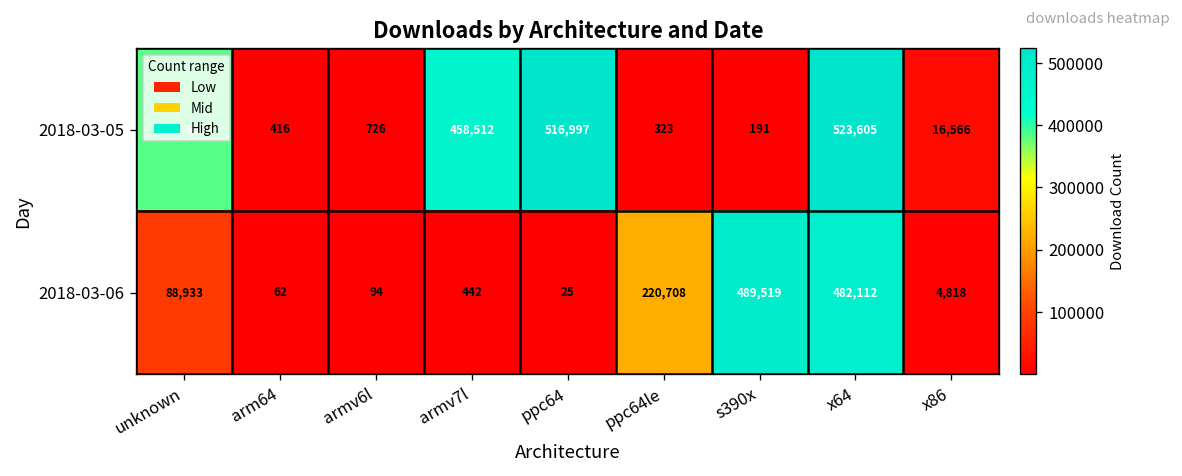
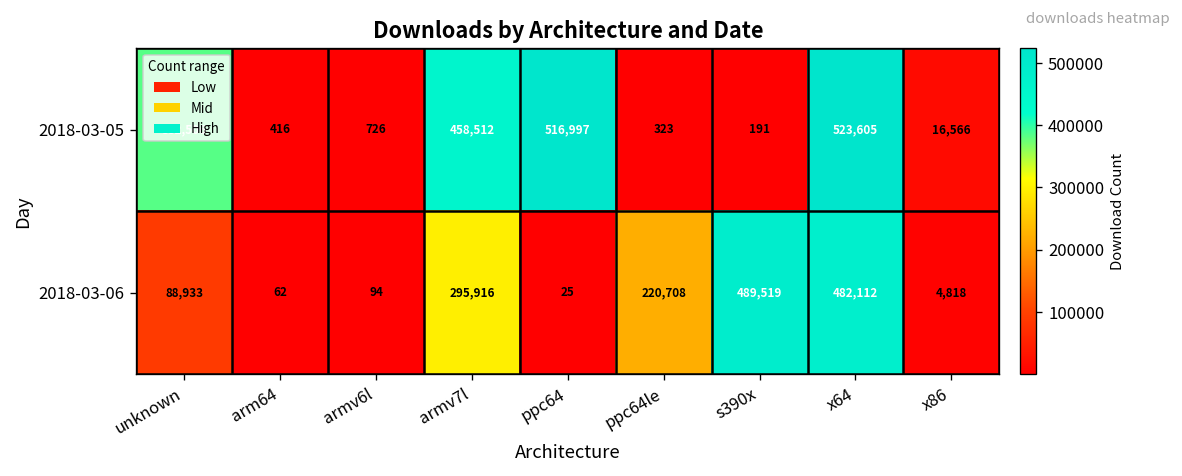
2018-03-06, armv7l: 442 -> 295,916
